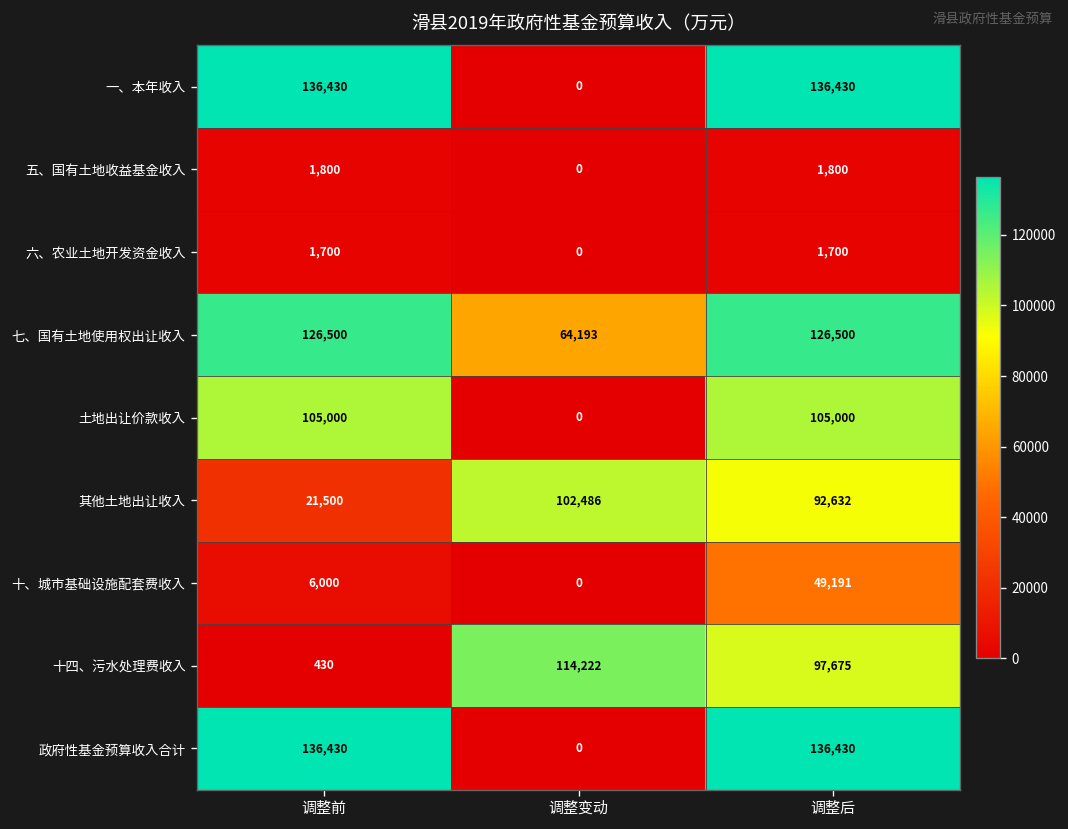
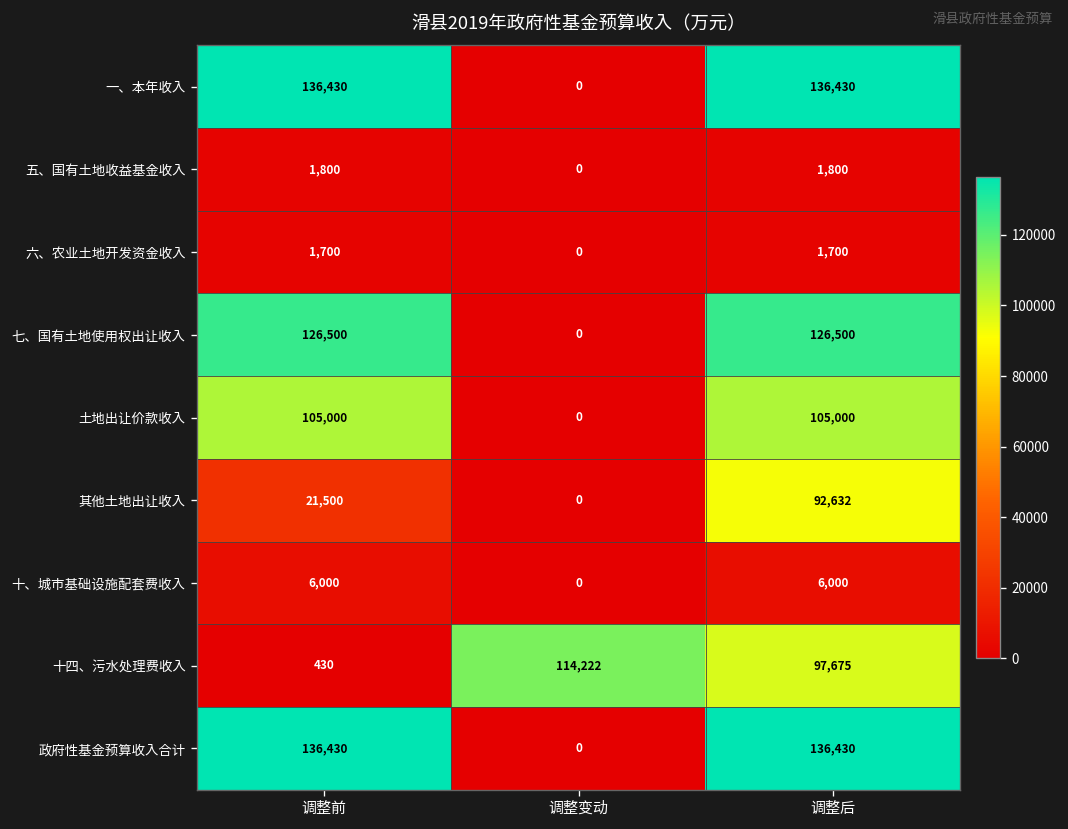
七、国有土地使用权出让收入, 调整变动: 64,193 -> 0
其他土地出让收入, 调整变动: 102,486 -> 0
十、城市基础设施配套费收入, 调整后: 49,191 -> 6,000
